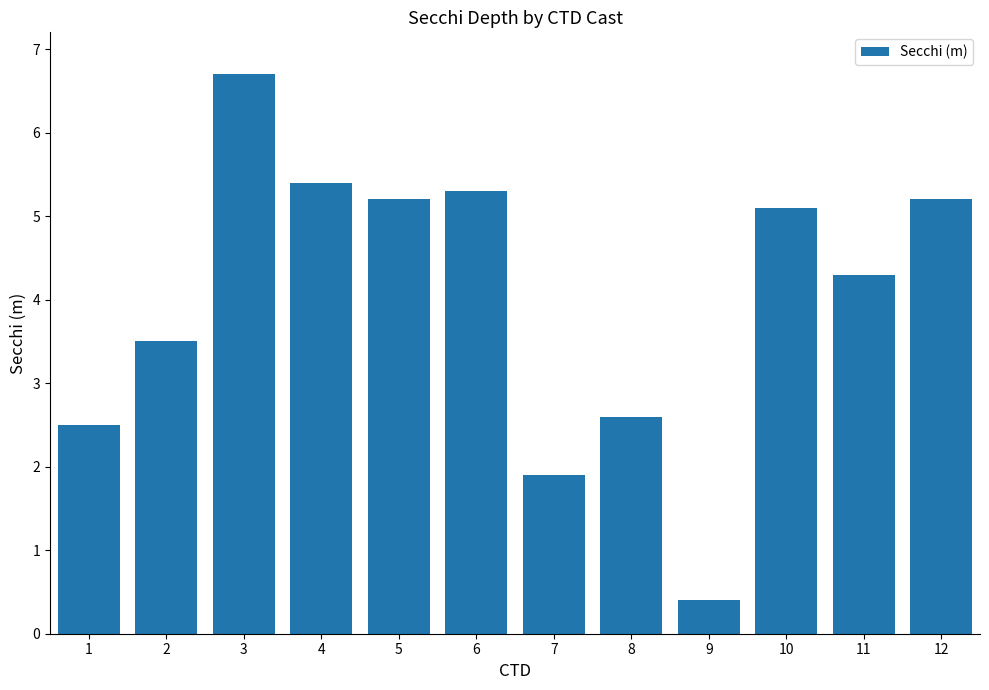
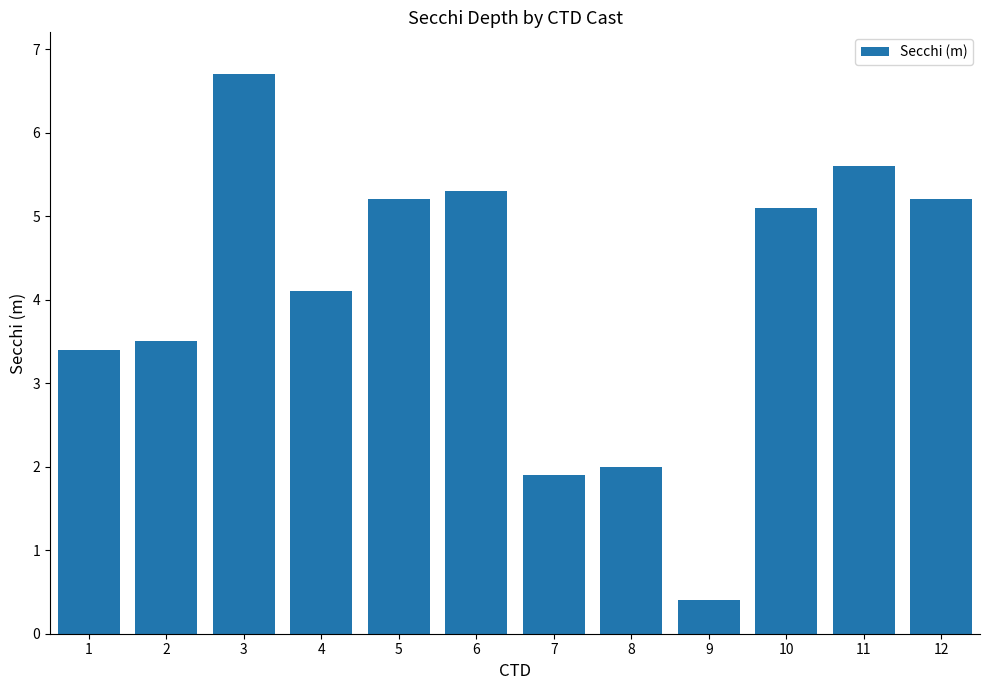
1: 2.5 -> 3.4
4: 5.4 -> 4.1
8: 2.6 -> 2.0
11: 4.3 -> 5.6
